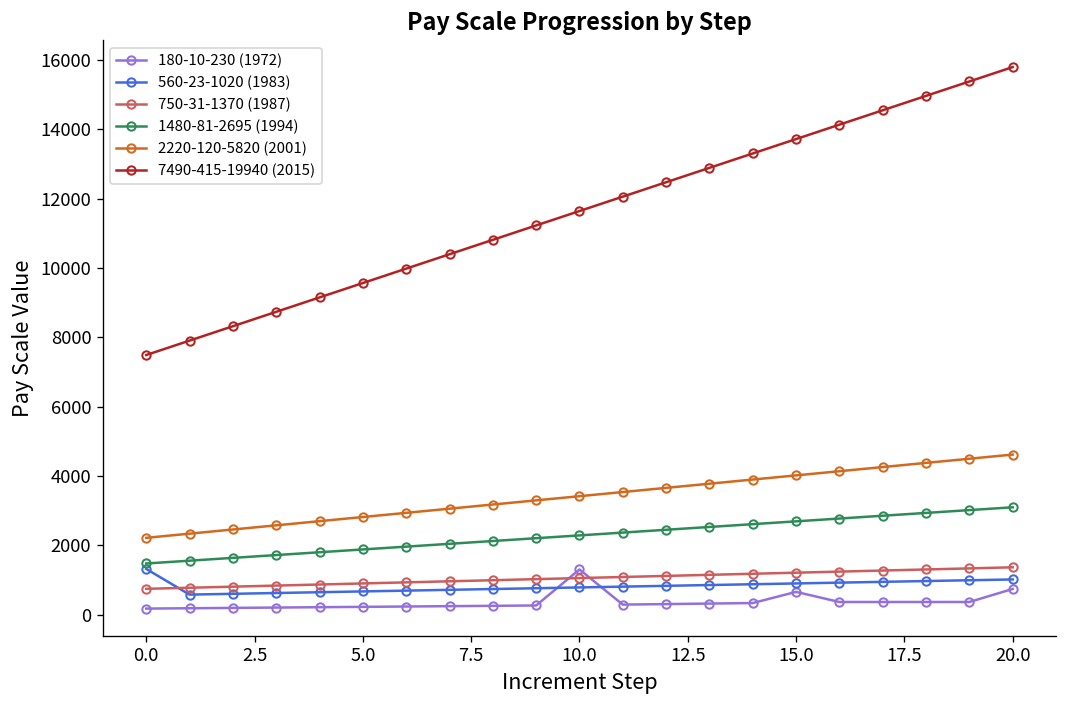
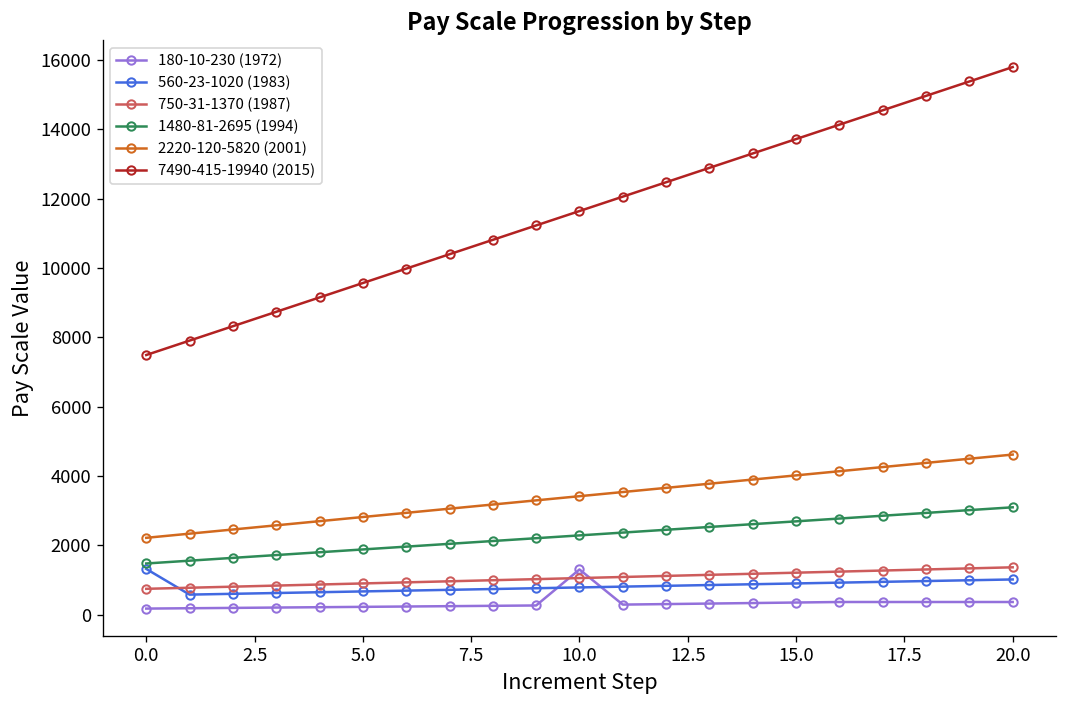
180-10-230 (1972), 15.0: 700 -> 400
180-10-230 (1972), 20.0: 700 -> 400
